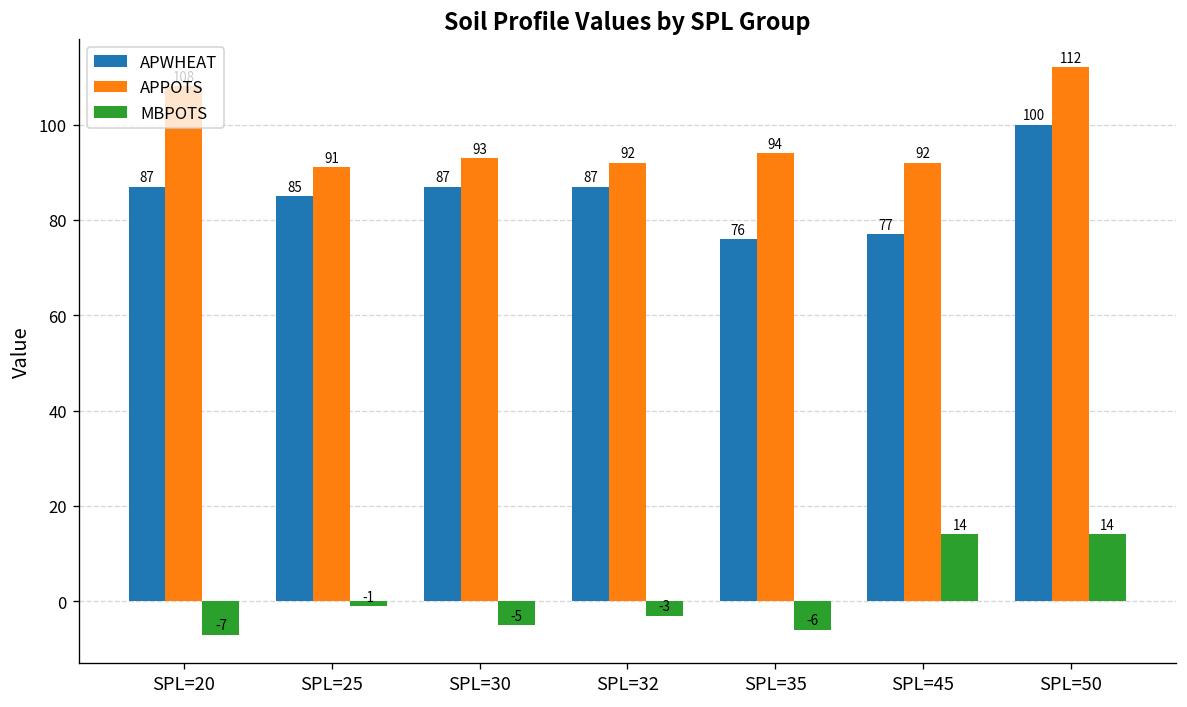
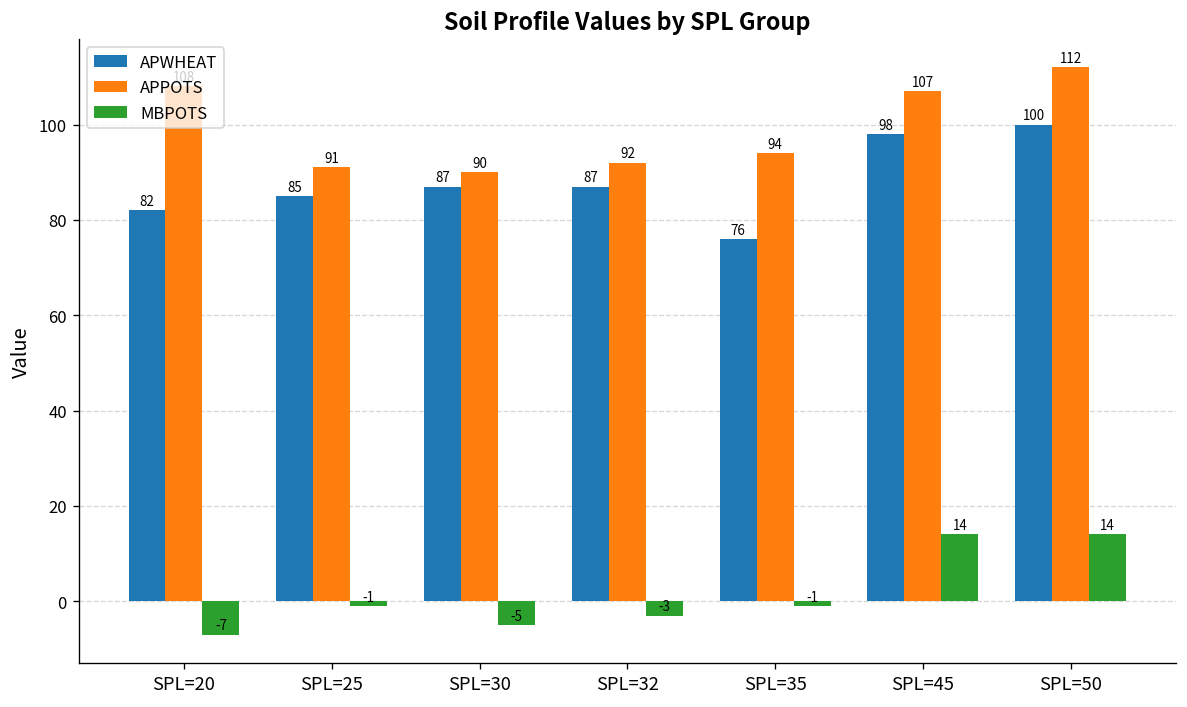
APWHEAT, SPL=20: 87 -> 82
APPOTS, SPL=30: 93 -> 90
MBPOTS, SPL=35: -6 -> -1
APWHEAT, SPL=45: 77 -> 98
APPOTS, SPL=45: 92 -> 107
